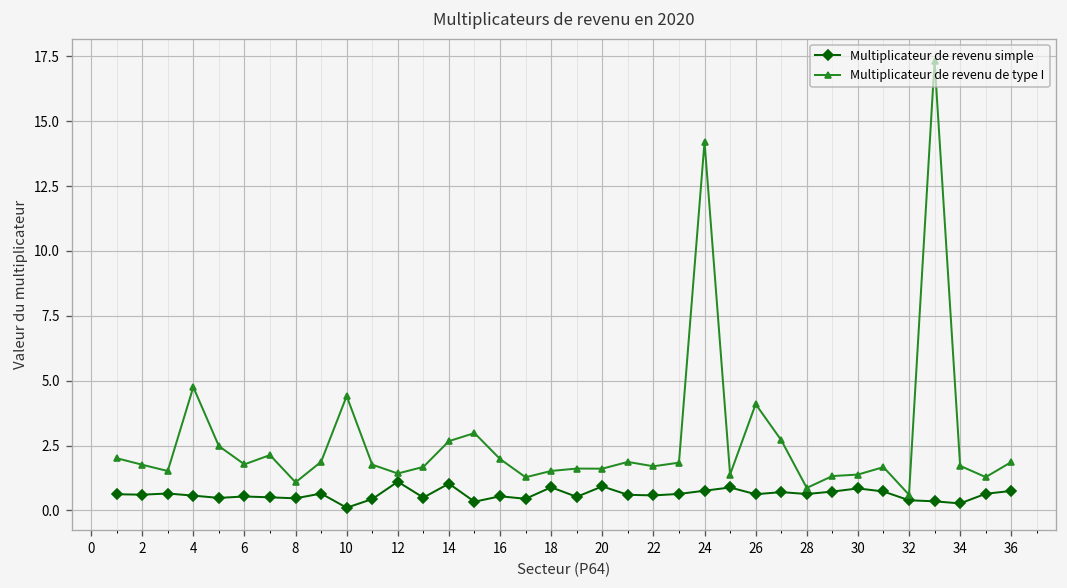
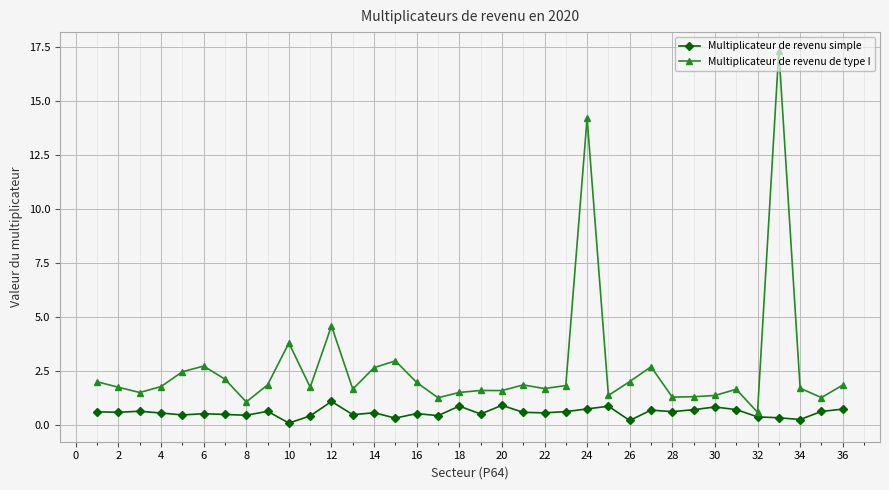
Multiplicateur de revenu de type I, 4: 4.8 -> 1.8
Multiplicateur de revenu de type I, 6: 1.8 -> 2.7
Multiplicateur de revenu de type I, 10: 4.4 -> 3.8
Multiplicateur de revenu de type I, 12: 1.4 -> 4.6
Multiplicateur de revenu simple, 14: 1.0 -> 0.6
Multiplicateur de revenu simple, 26: 0.6 -> 0.2
Multiplicateur de revenu de type I, 26: 4.1 -> 2.0
Multiplicateur de revenu de type I, 28: 0.9 -> 1.3
